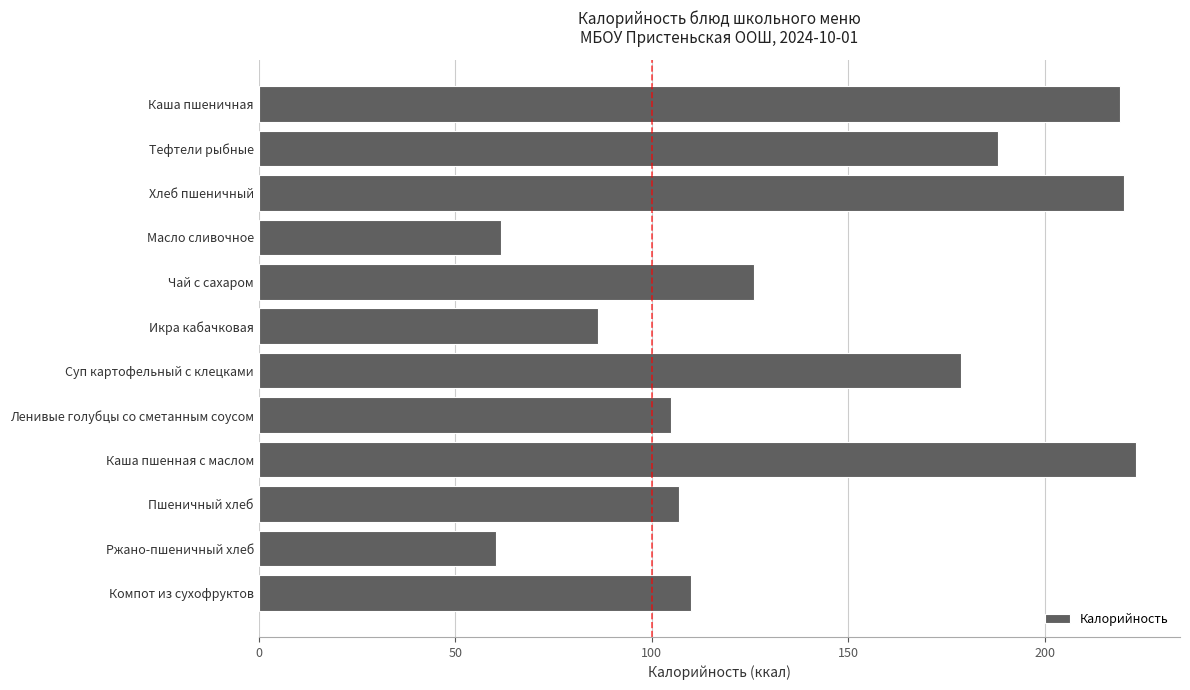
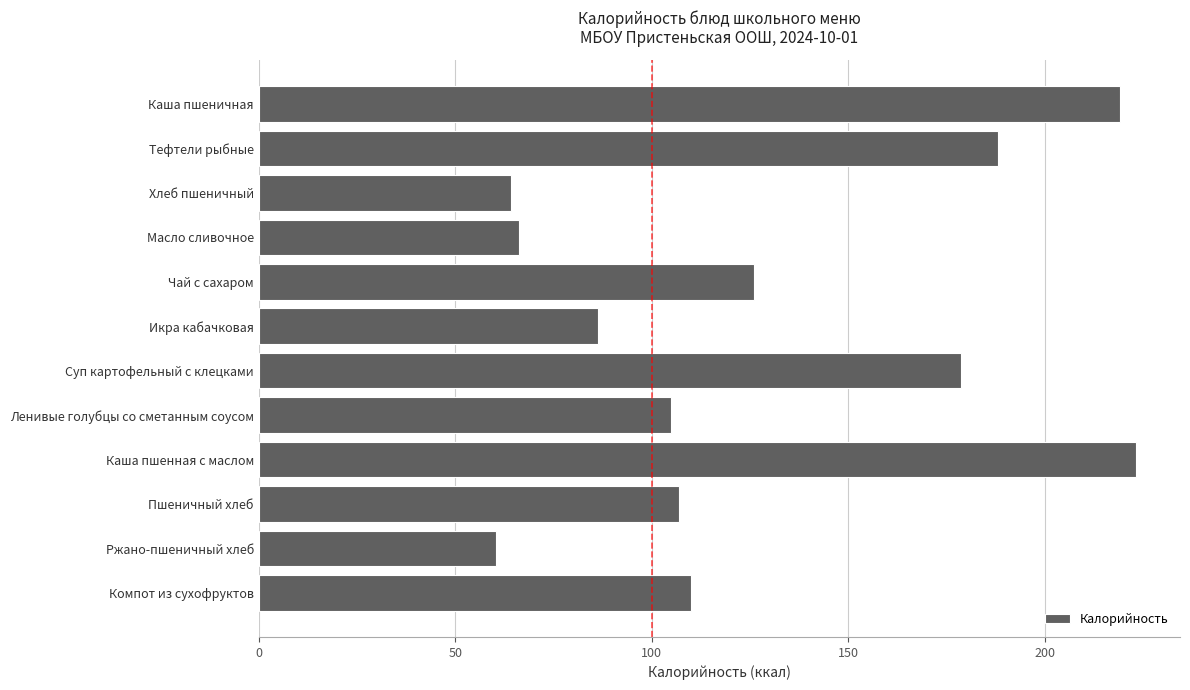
Хлеб пшеничный: 220 -> 64
Масло сливочное: 62 -> 66
